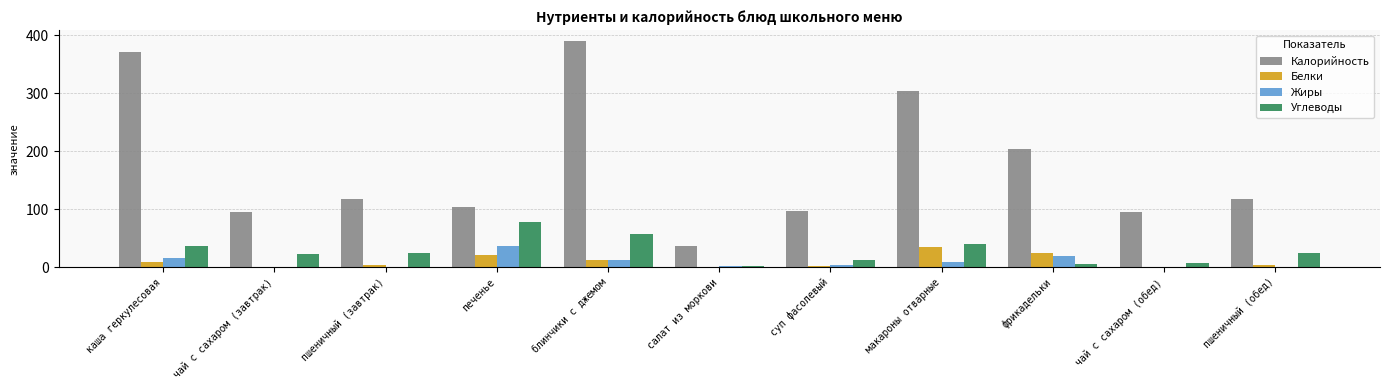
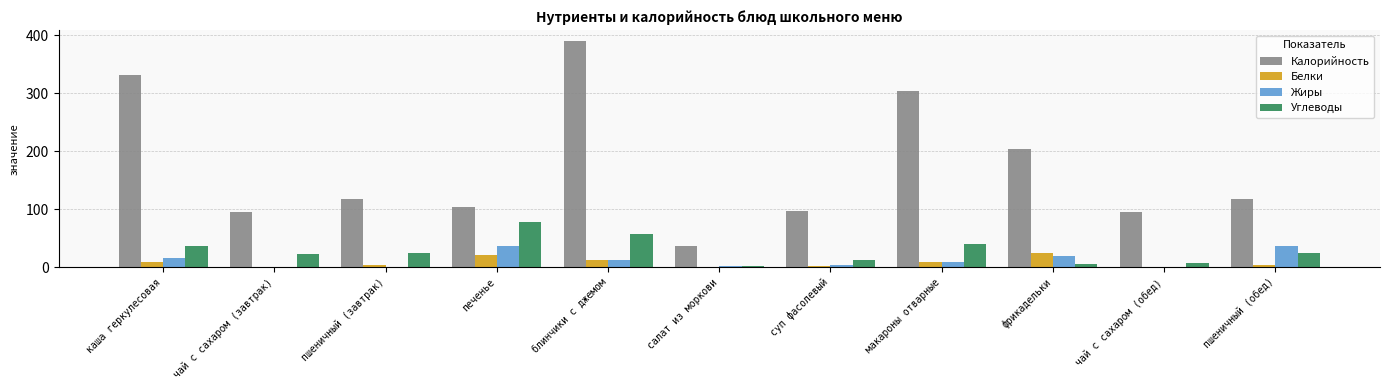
Калорийность, каша геркулесовая: 370 -> 330
Белки, макароны отварные: 30 -> 10
Жиры, пшеничный (обед): 0 -> 40
